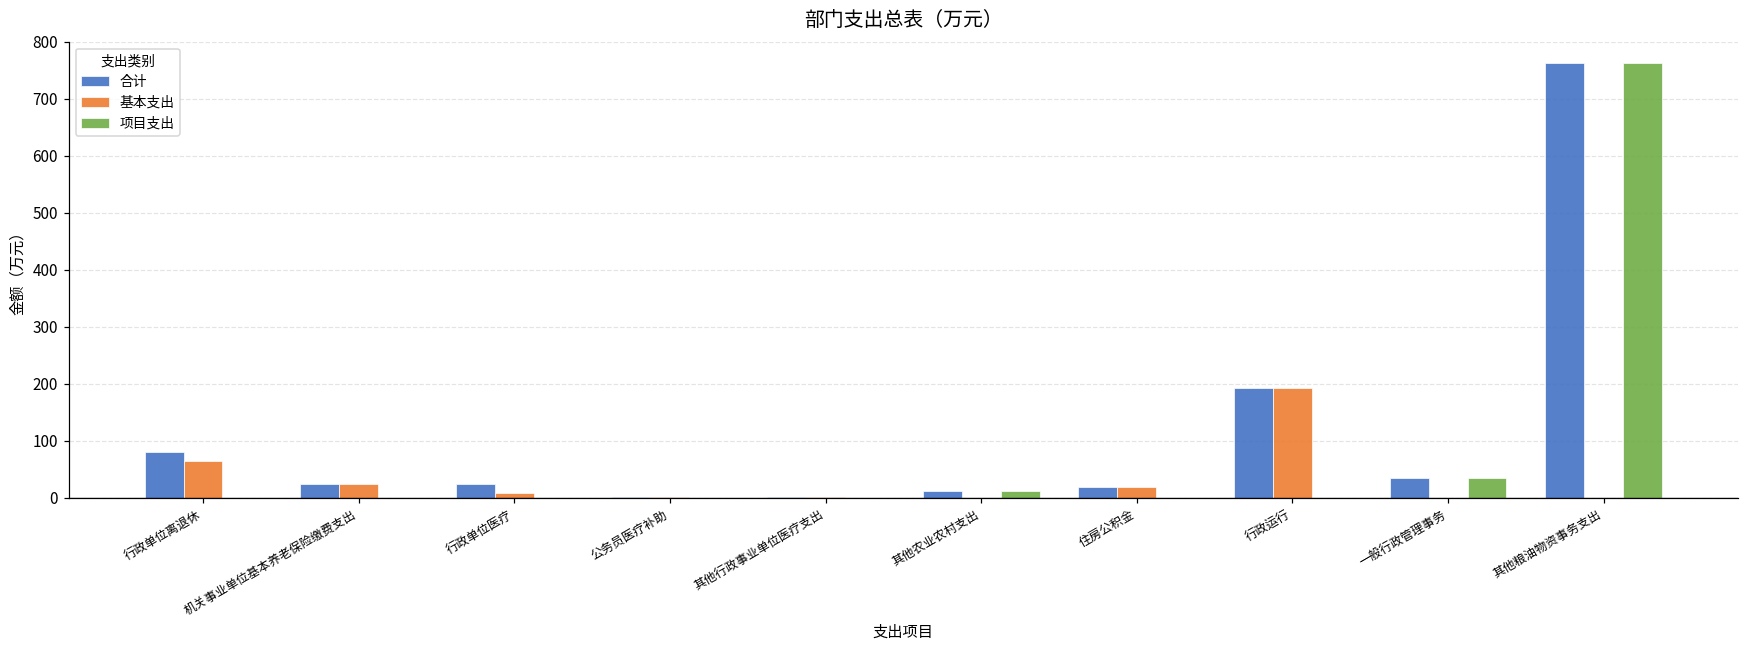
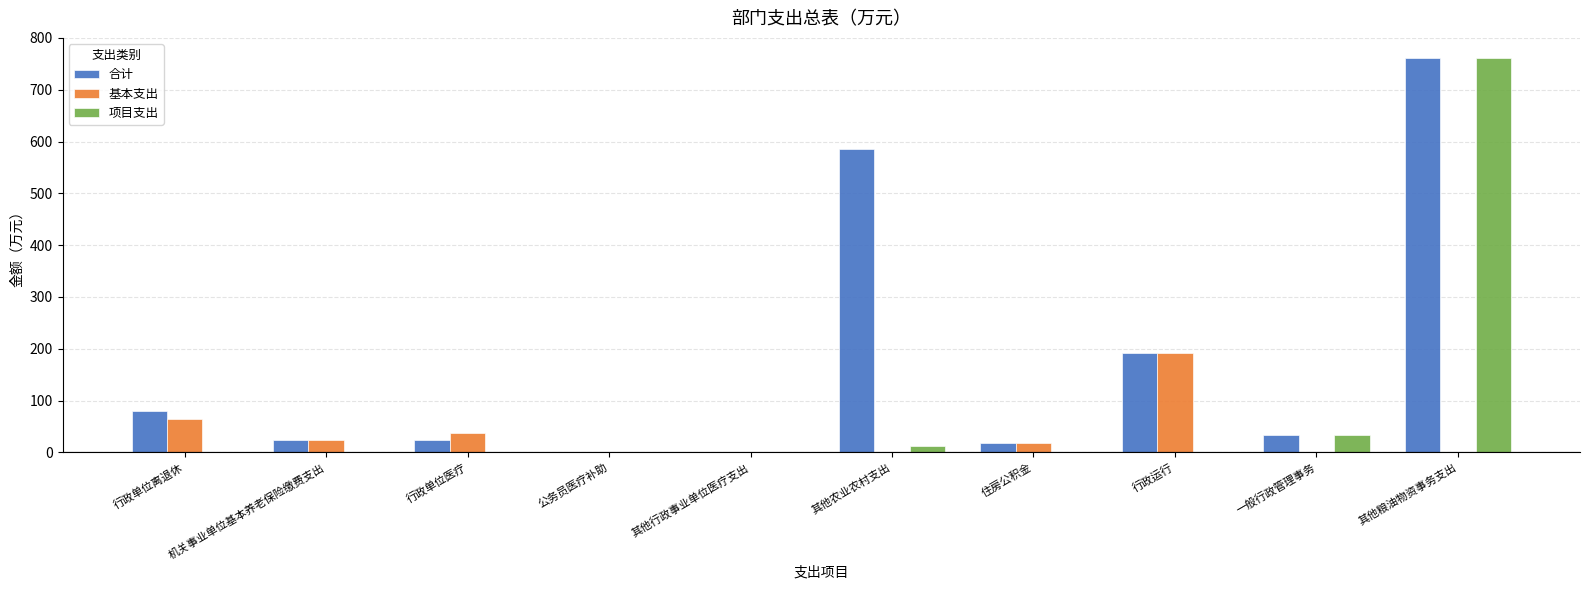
基本支出, 行政单位医疗: 10 -> 40
合计, 其他农业农村支出: 10 -> 590
